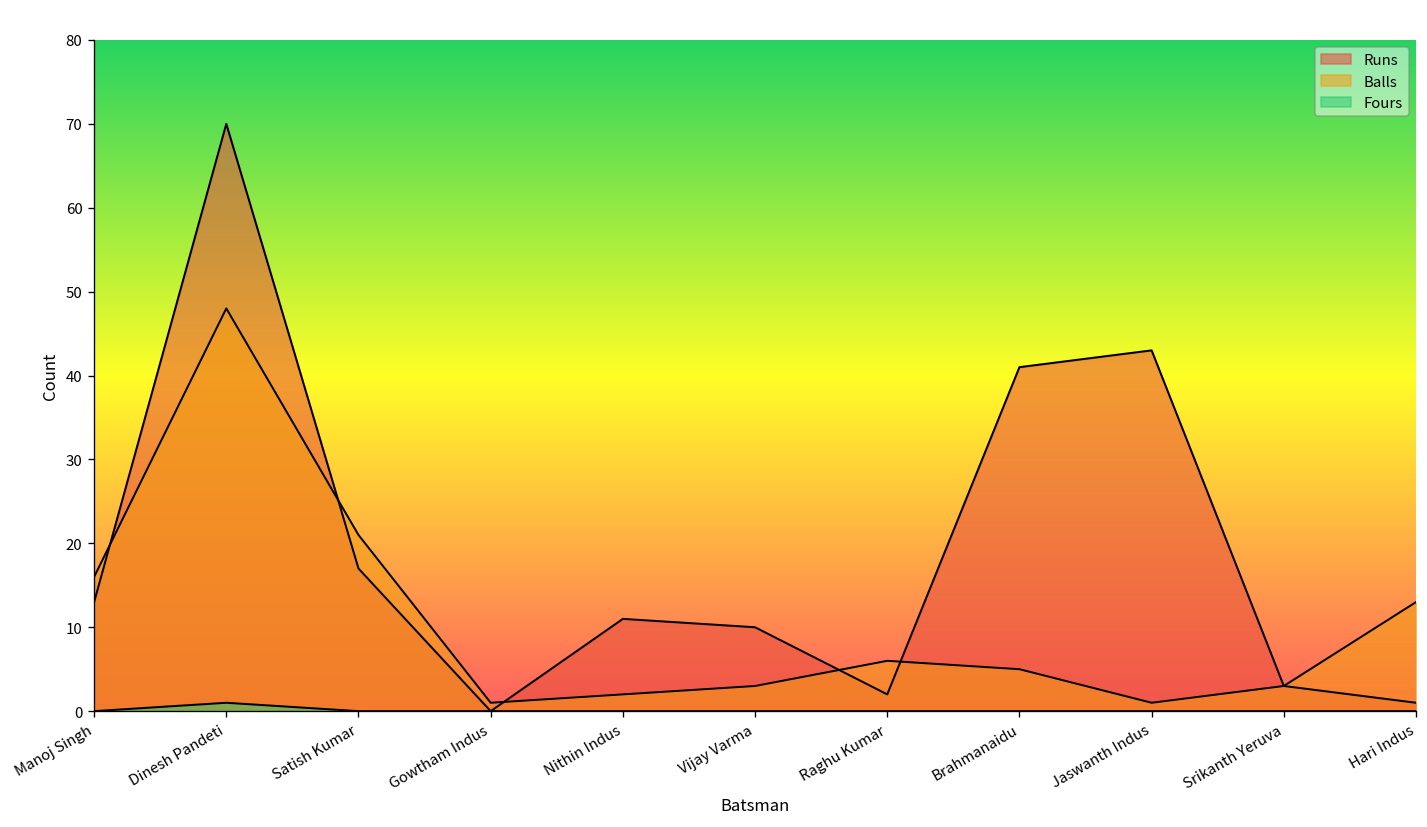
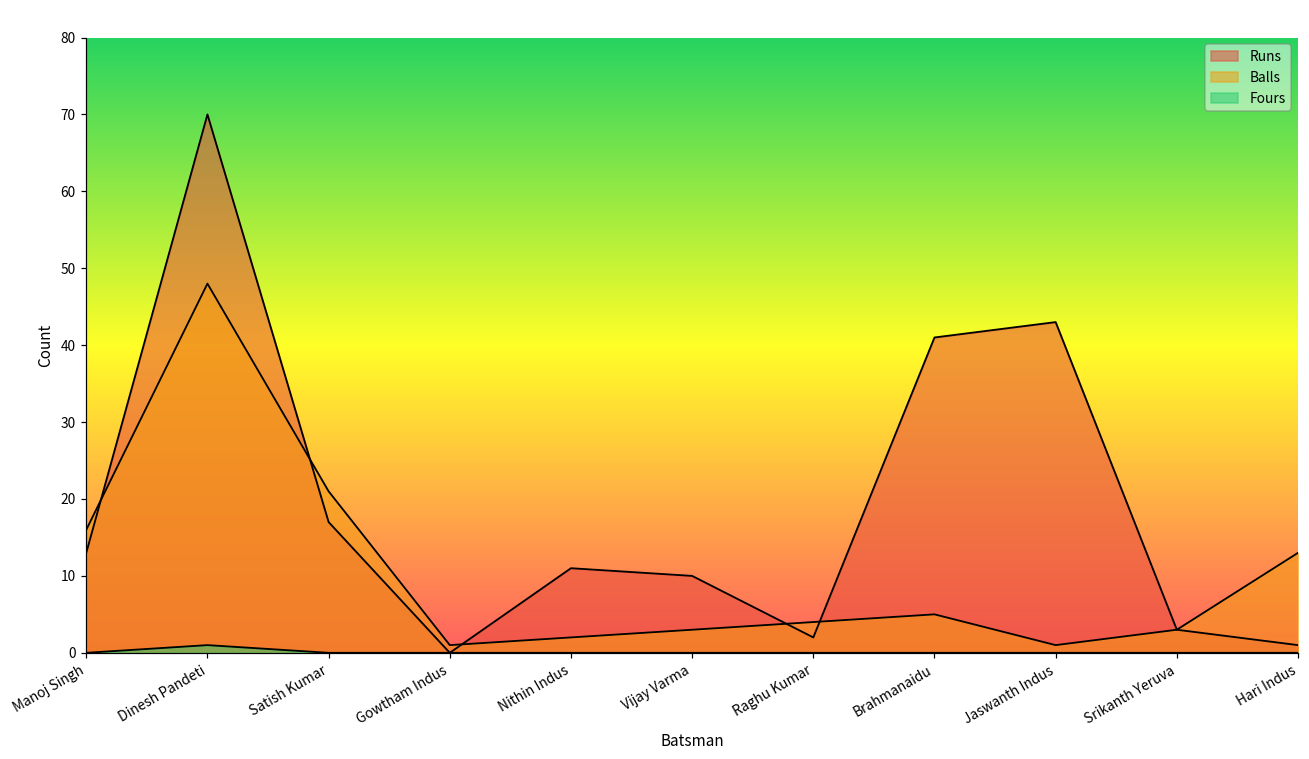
Balls, Raghu Kumar: 6 -> 4
